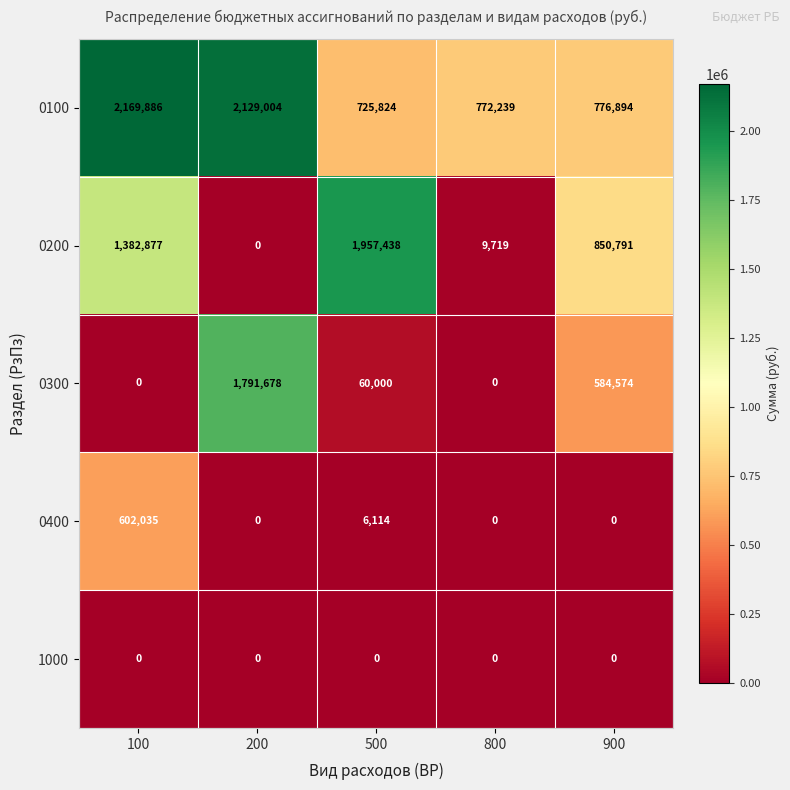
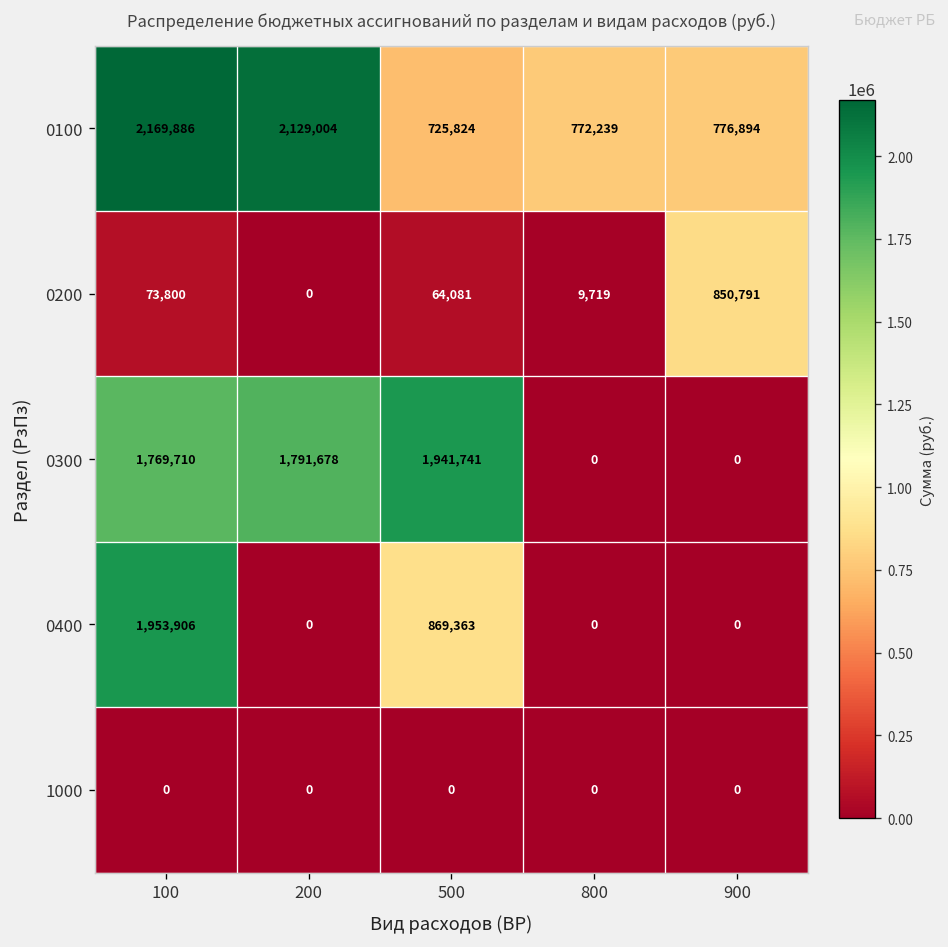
0200, 100: 1,382,877 -> 73,800
0200, 500: 1,957,438 -> 64,081
0300, 100: 0 -> 1,769,710
0300, 500: 60,000 -> 1,941,741
0300, 900: 584,574 -> 0
0400, 100: 602,035 -> 1,953,906
0400, 500: 6,114 -> 869,363
